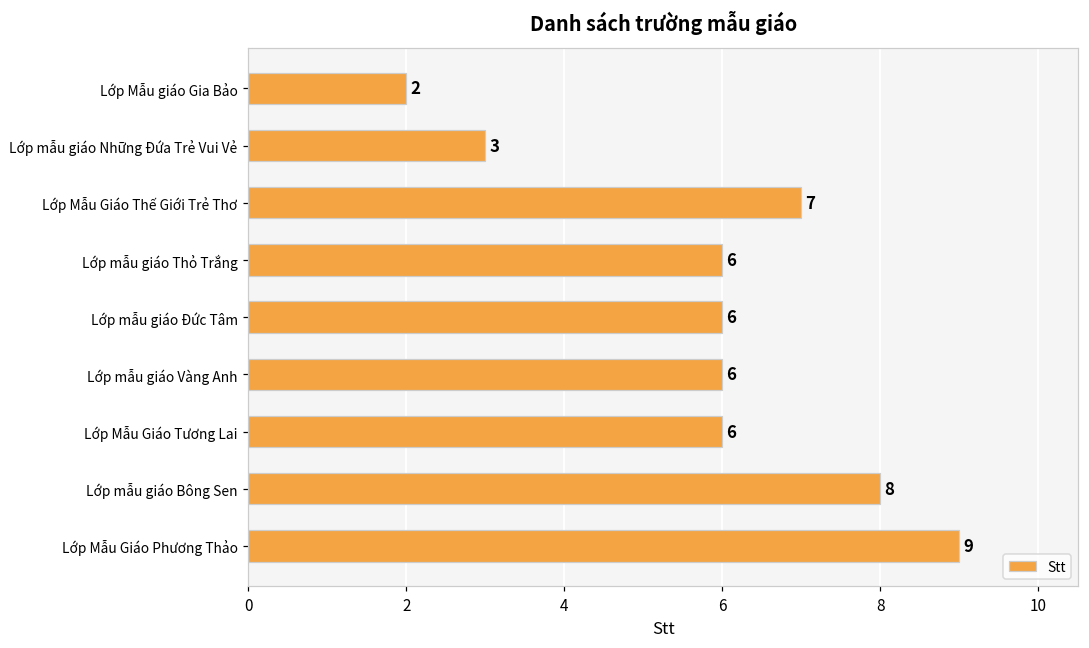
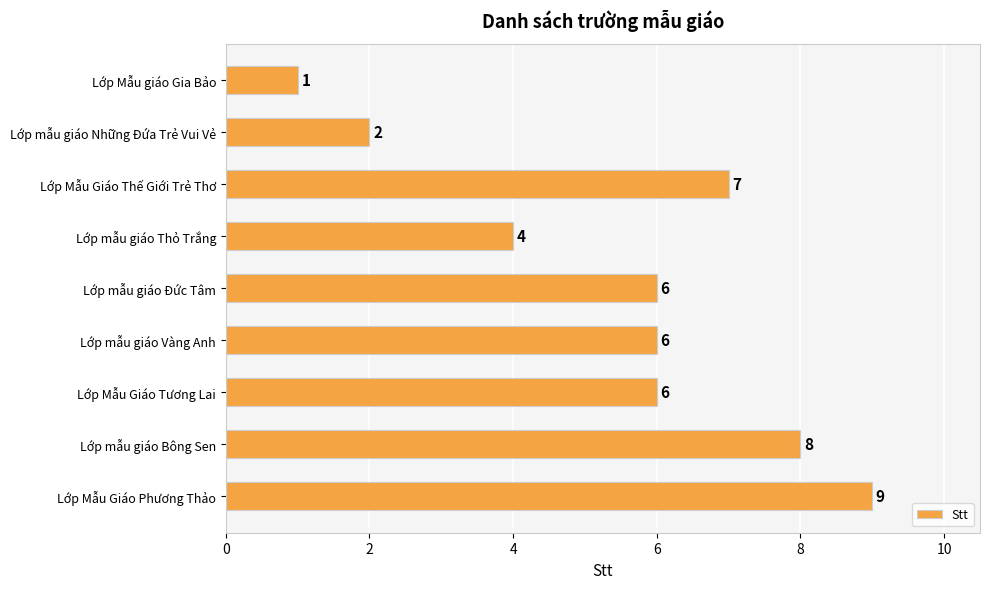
Lớp Mẫu giáo Gia Bảo: 2 -> 1
Lớp mẫu giáo Những Đứa Trẻ Vui Vẻ: 3 -> 2
Lớp mẫu giáo Thỏ Trắng: 6 -> 4
